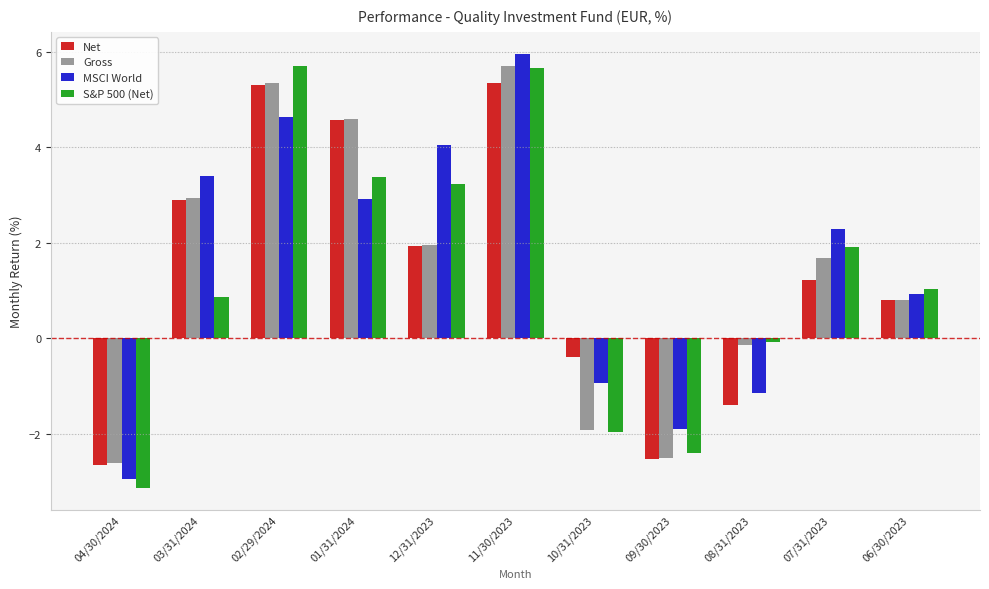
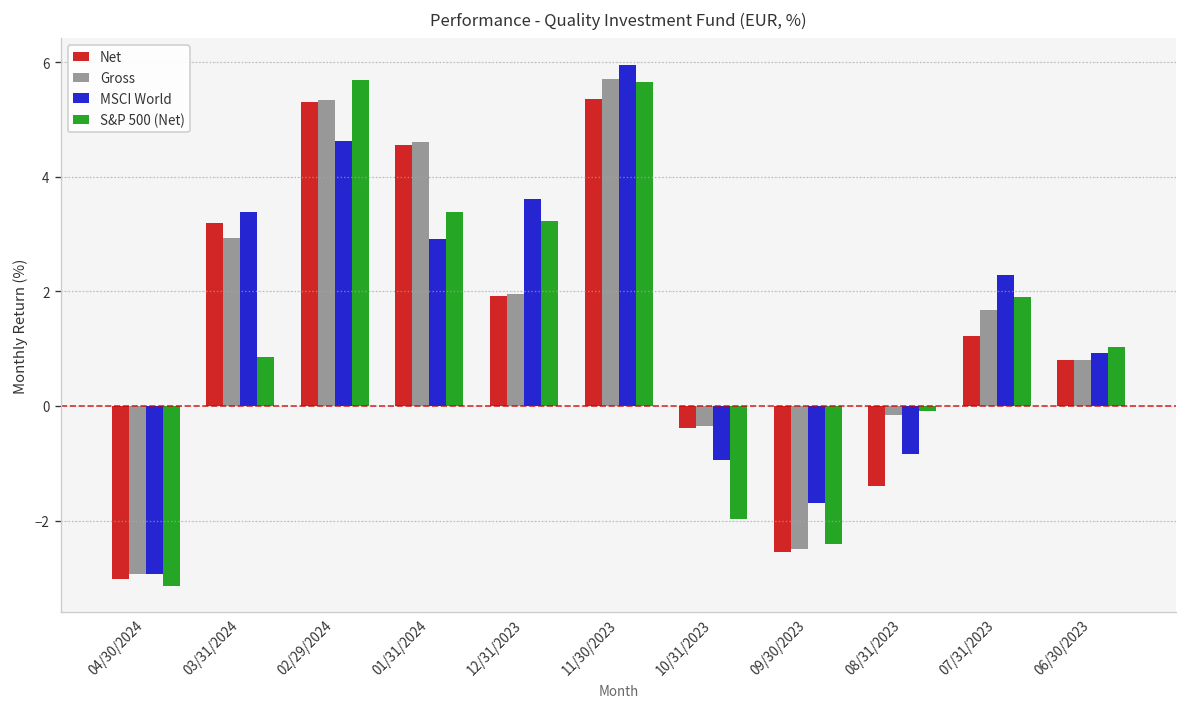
Net, 04/30/2024: -2.7 -> -3.0
Gross, 04/30/2024: -2.6 -> -2.9
Net, 03/31/2024: 2.9 -> 3.2
MSCI World, 12/31/2023: 4.1 -> 3.6
Gross, 10/31/2023: -1.9 -> -0.4
MSCI World, 09/30/2023: -1.9 -> -1.7
MSCI World, 08/31/2023: -1.2 -> -0.8
